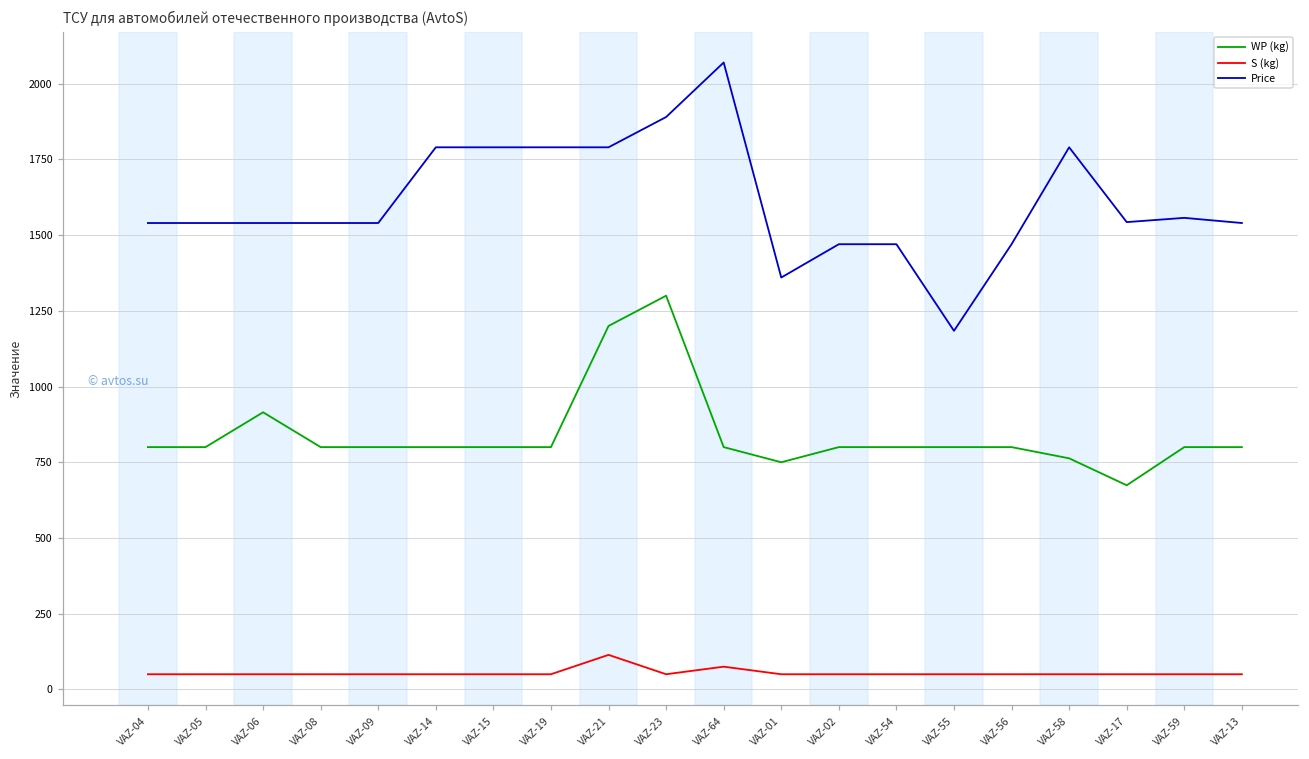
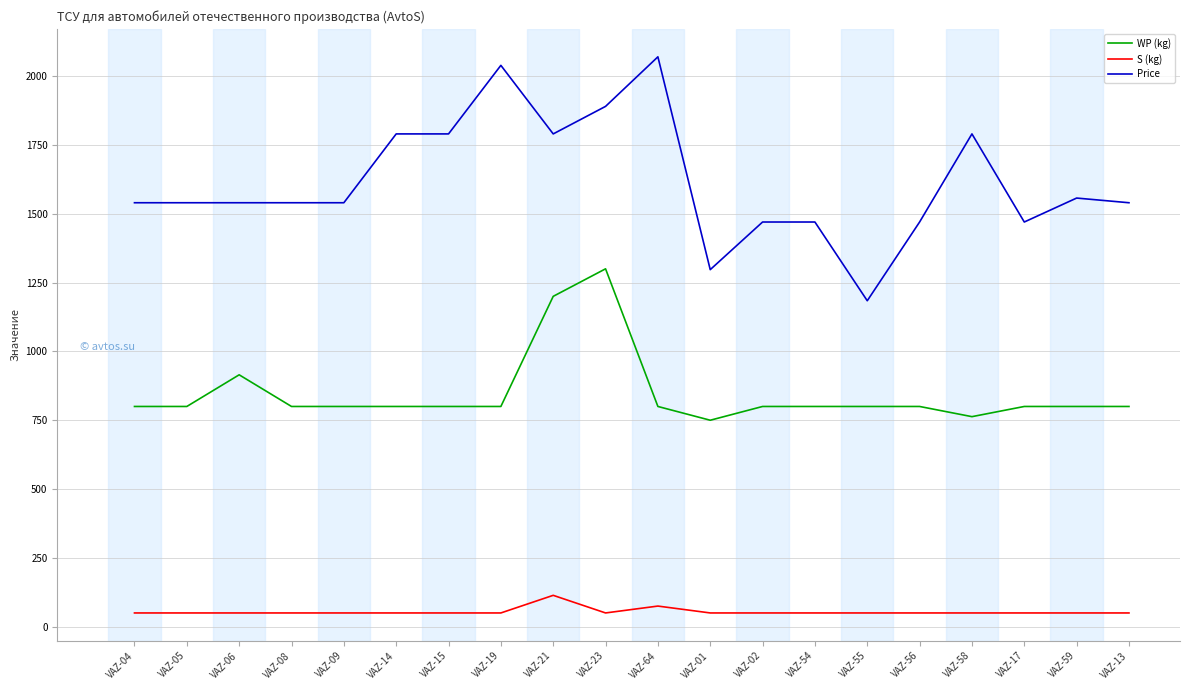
Price, VAZ-19: 1790 -> 2040
Price, VAZ-01: 1360 -> 1300
WP (kg), VAZ-17: 670 -> 800
Price, VAZ-17: 1540 -> 1470
